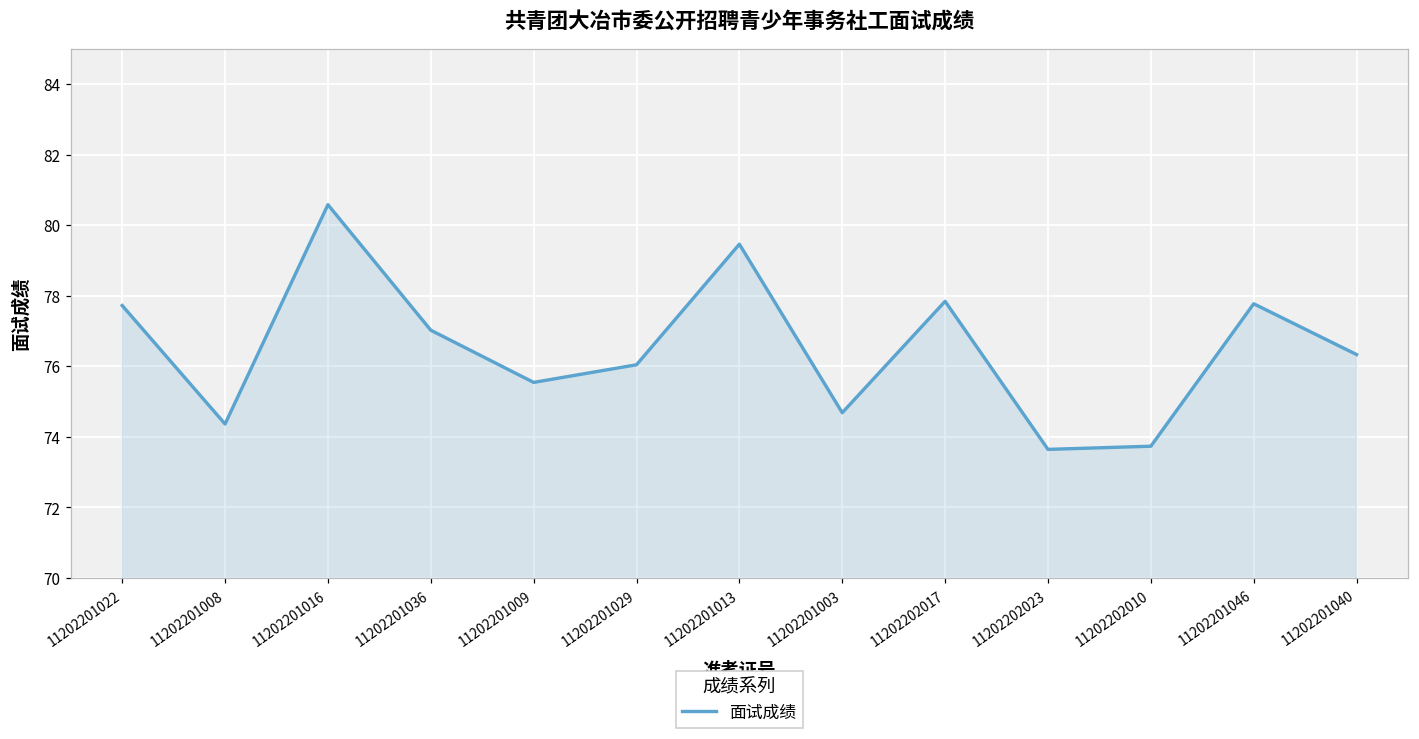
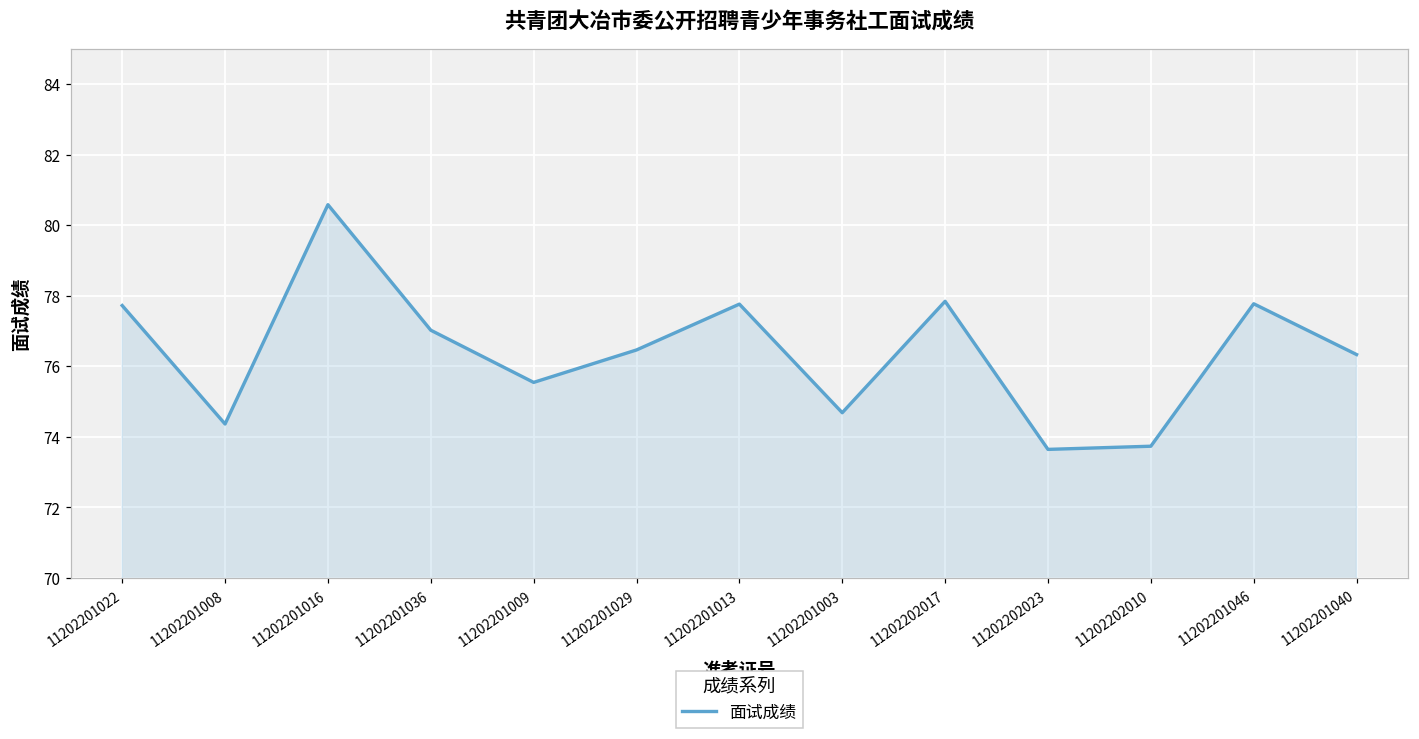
11202201029: 76.0 -> 76.5
11202201013: 79.5 -> 77.8
